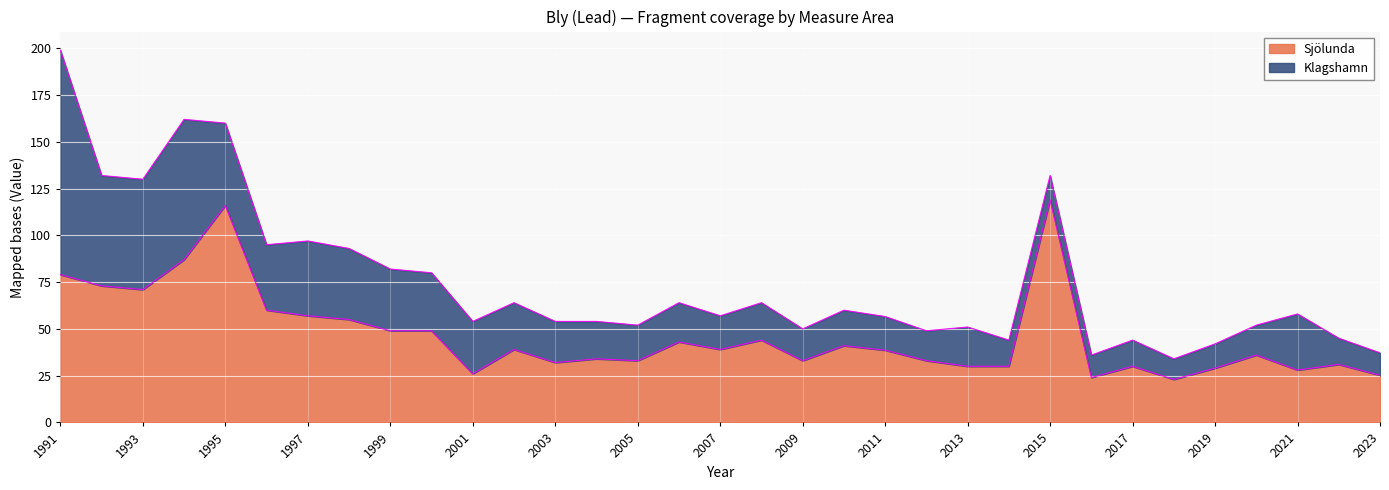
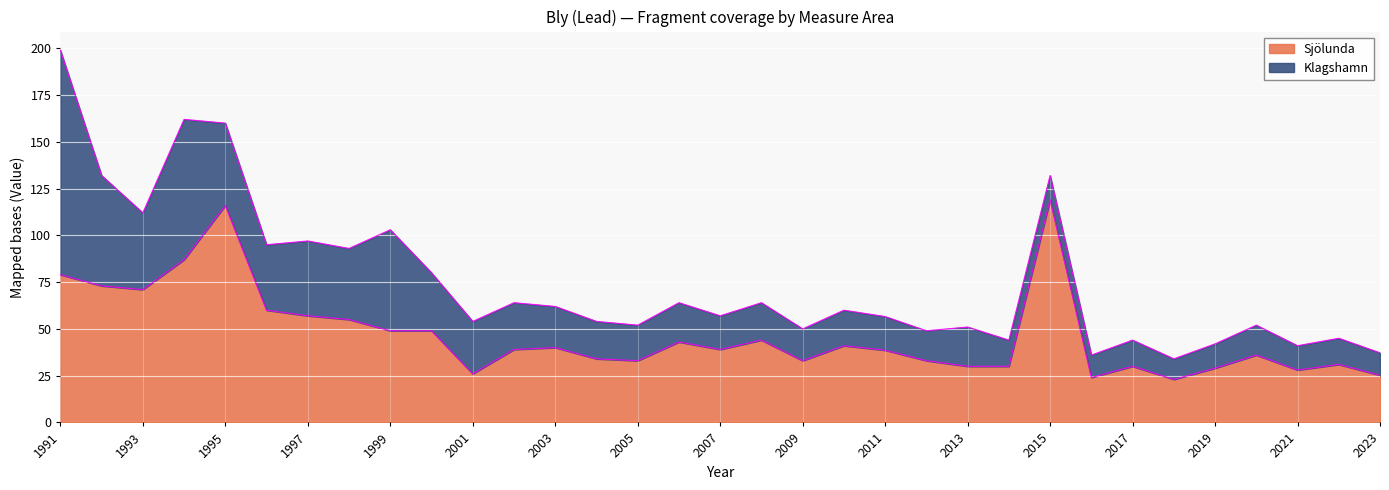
Klagshamn, 1993: 59 -> 41
Klagshamn, 1999: 33 -> 54
Sjölunda, 2003: 32 -> 40
Klagshamn, 2021: 30 -> 13
